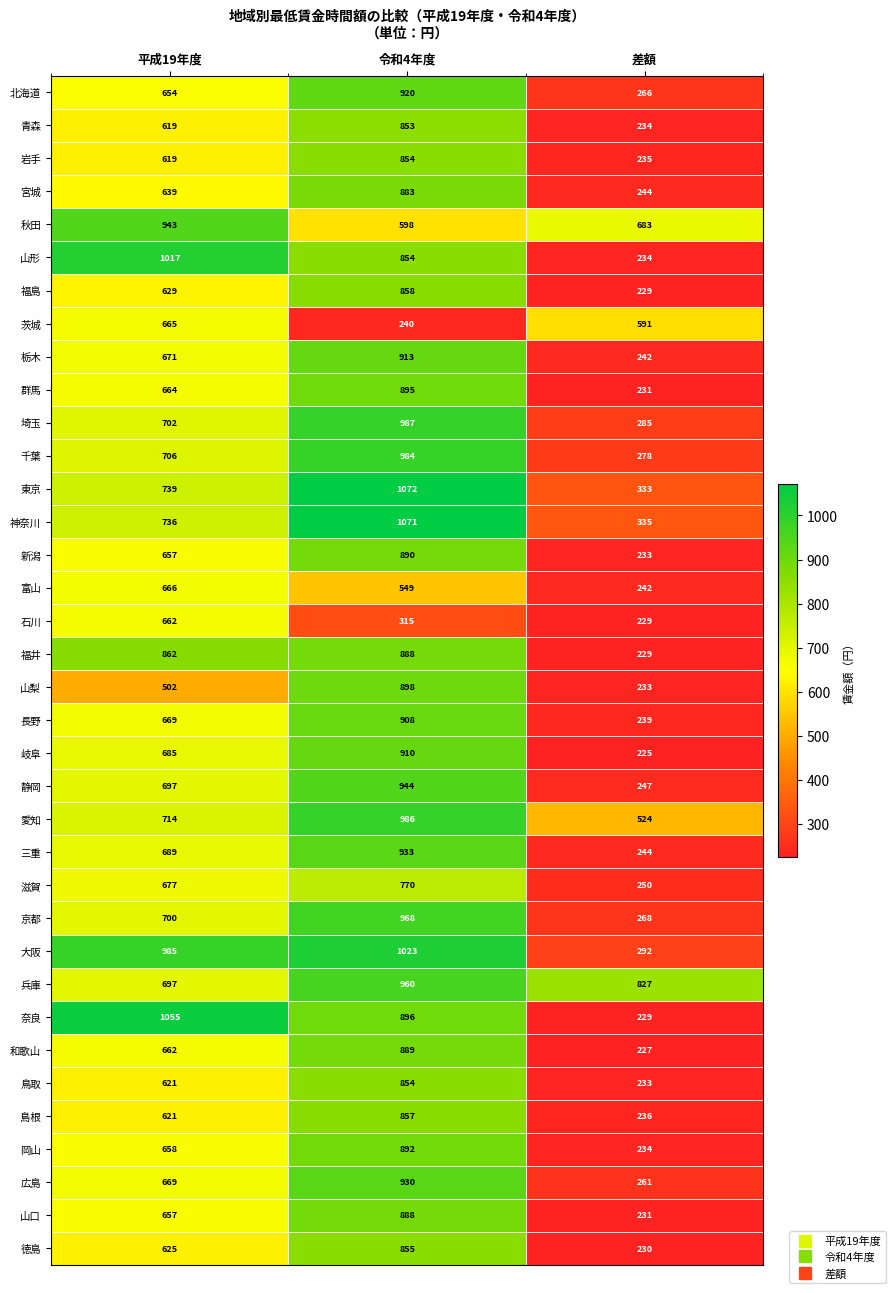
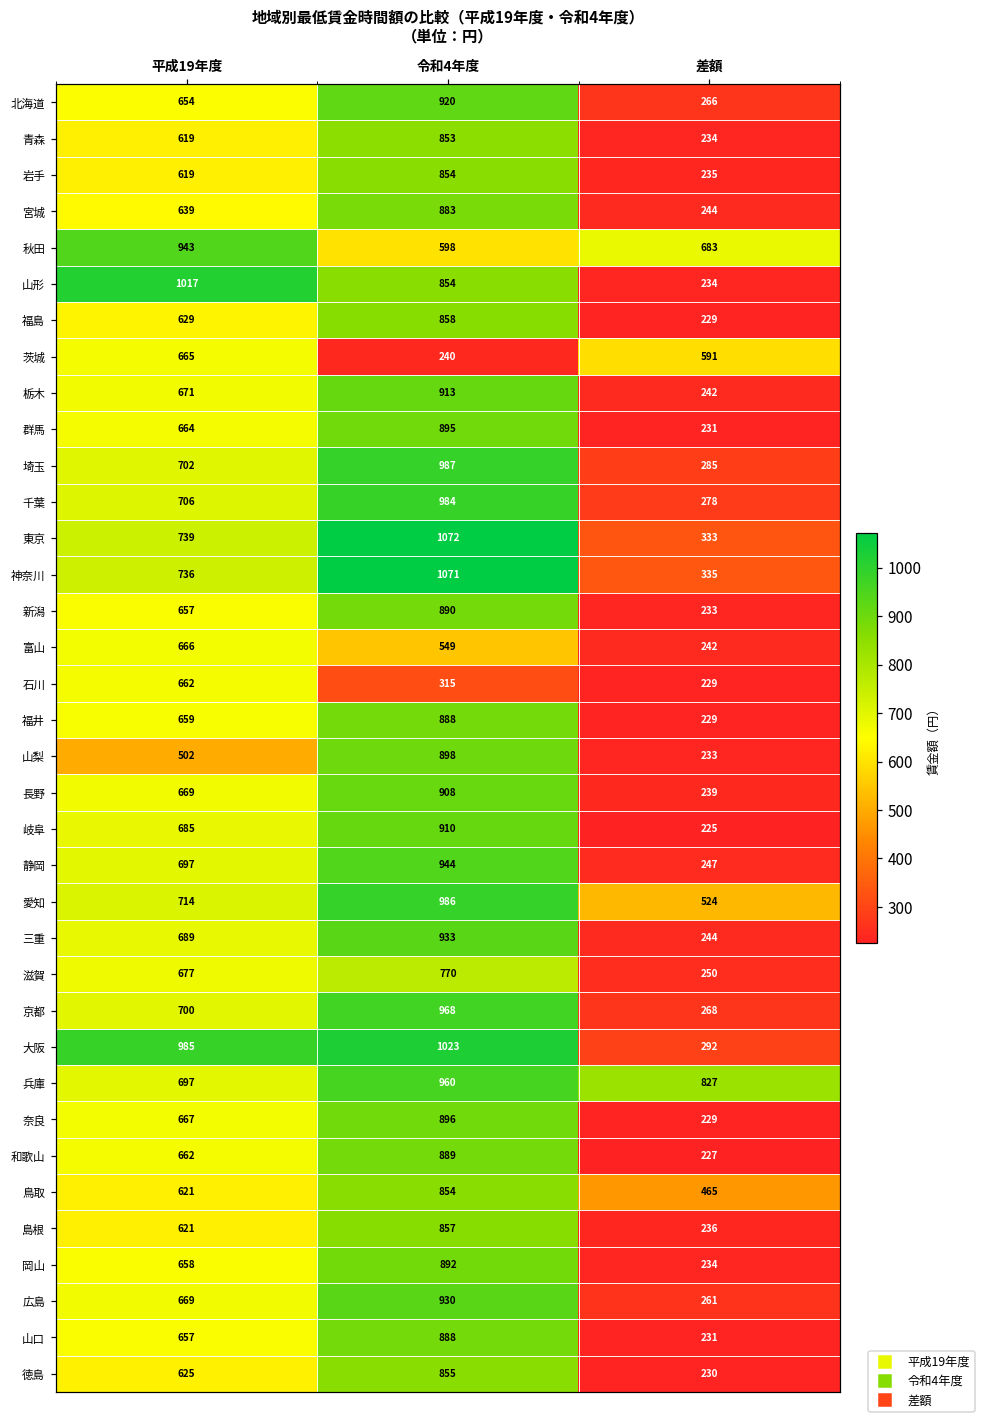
福井, 平成19年度: 862 -> 659
奈良, 平成19年度: 1055 -> 667
鳥取, 差額: 233 -> 465
